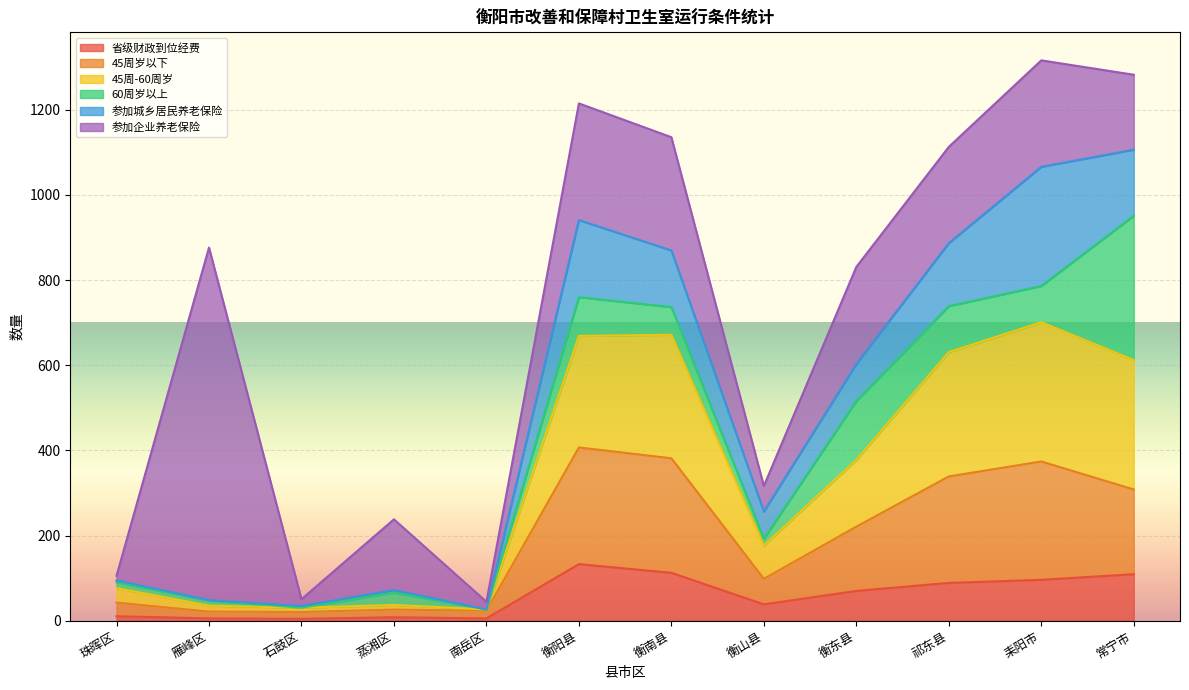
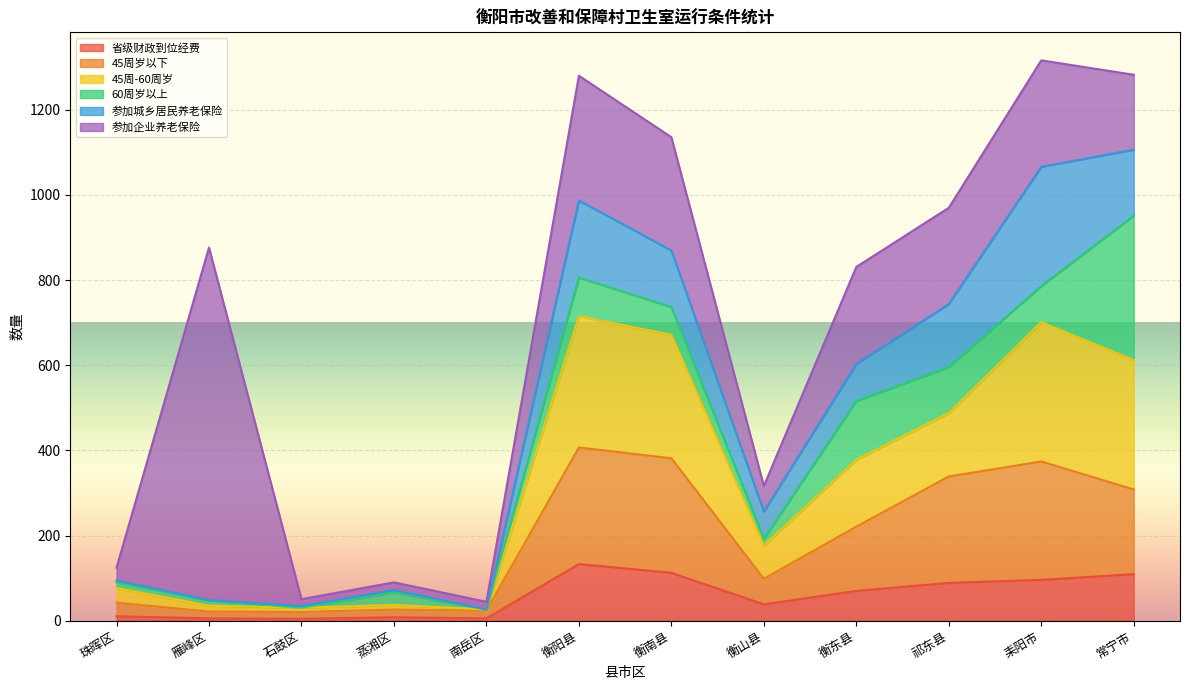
参加企业养老保险, 珠晖区: 10 -> 30
参加企业养老保险, 蒸湘区: 170 -> 20
45周-60周岁, 衡阳县: 260 -> 310
参加企业养老保险, 衡阳县: 270 -> 290
45周-60周岁, 祁东县: 290 -> 150
